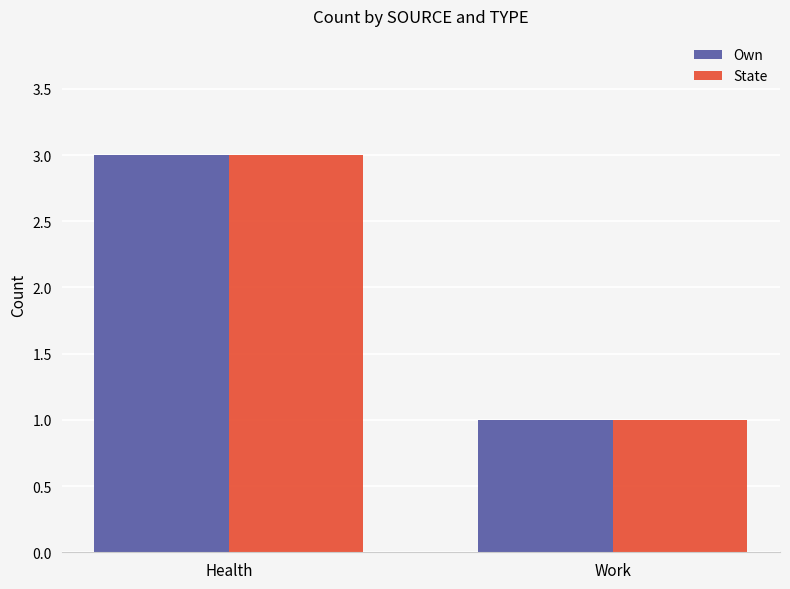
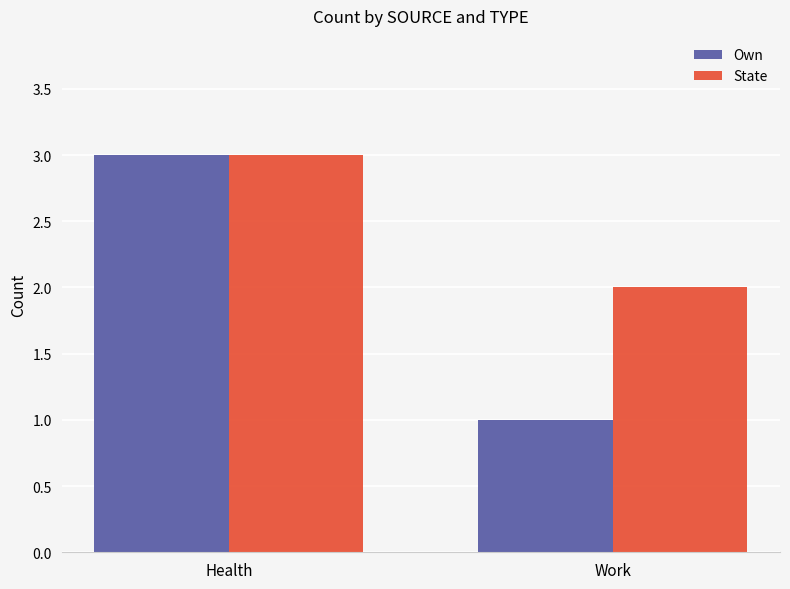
State, Work: 1 -> 2
